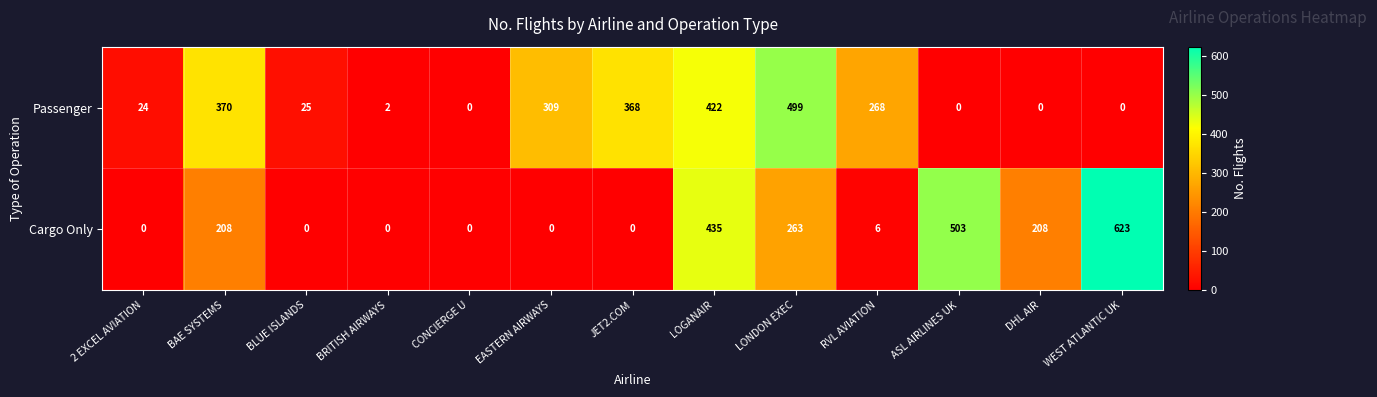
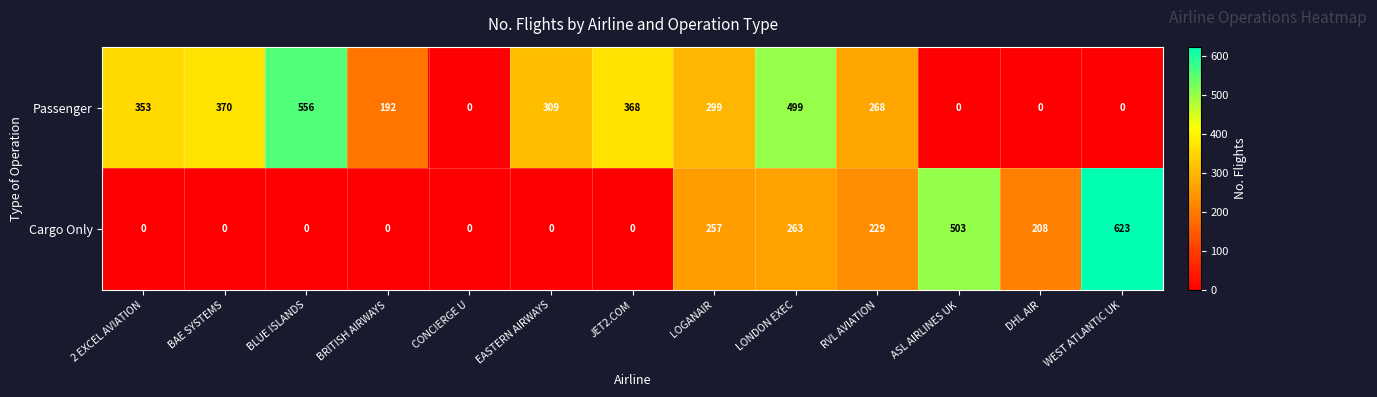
Passenger, 2 EXCEL AVIATION: 24 -> 353
Passenger, BLUE ISLANDS: 25 -> 556
Passenger, BRITISH AIRWAYS: 2 -> 192
Passenger, LOGANAIR: 422 -> 299
Cargo Only, BAE SYSTEMS: 208 -> 0
Cargo Only, LOGANAIR: 435 -> 257
Cargo Only, RVL AVIATION: 6 -> 229
